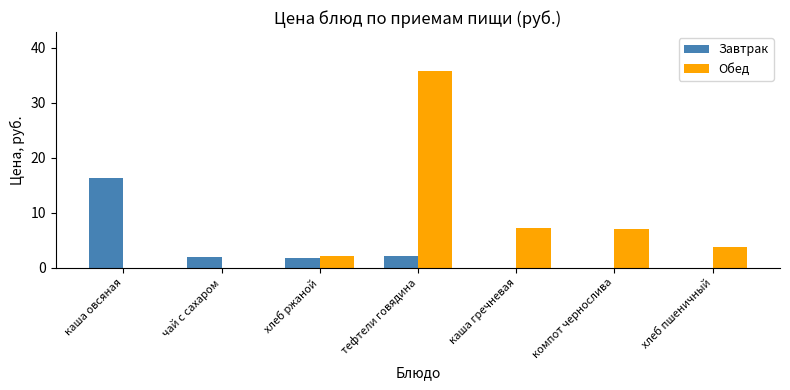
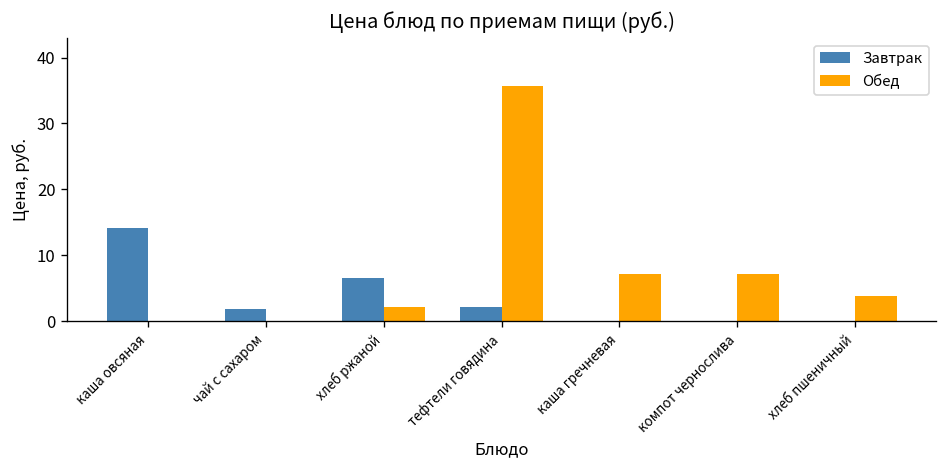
Завтрак, каша овсяная: 16 -> 14
Завтрак, хлеб ржаной: 2 -> 7
